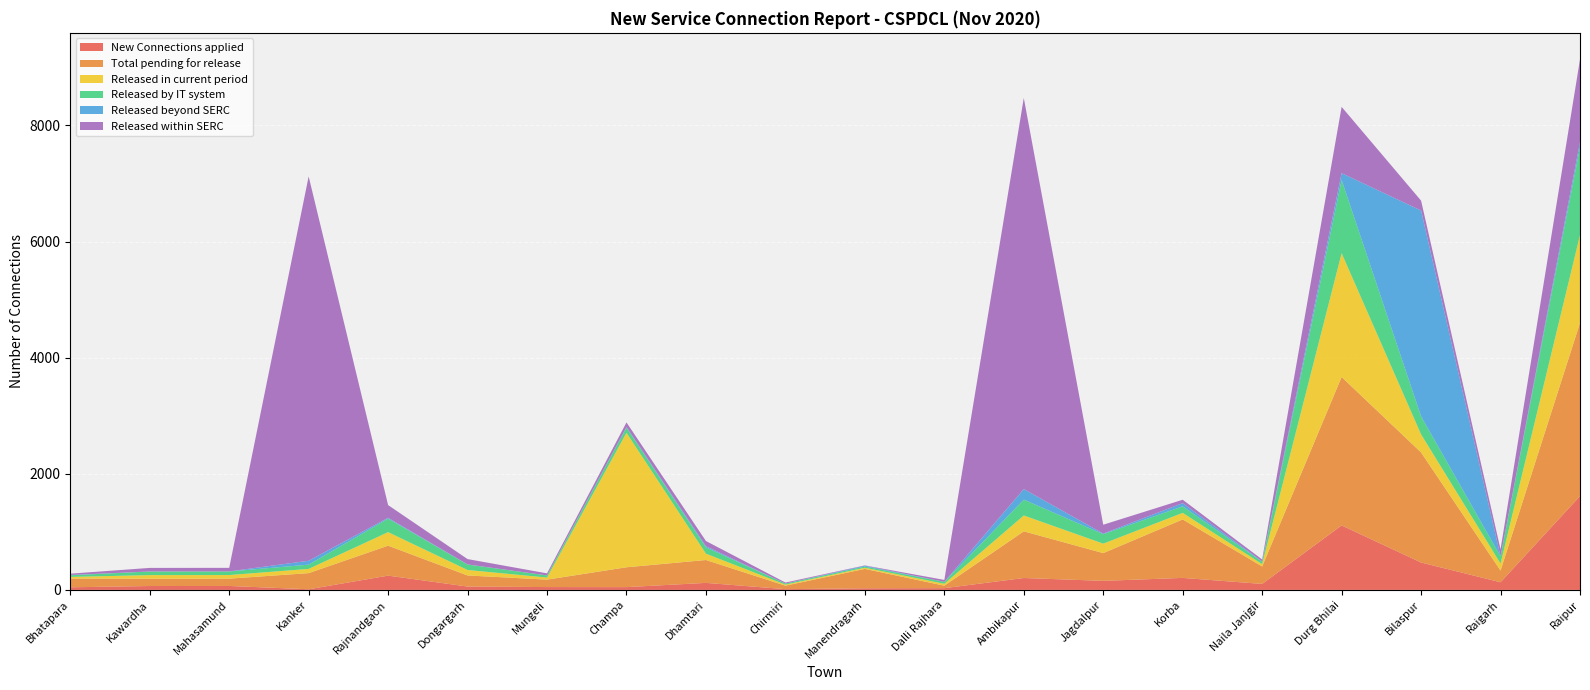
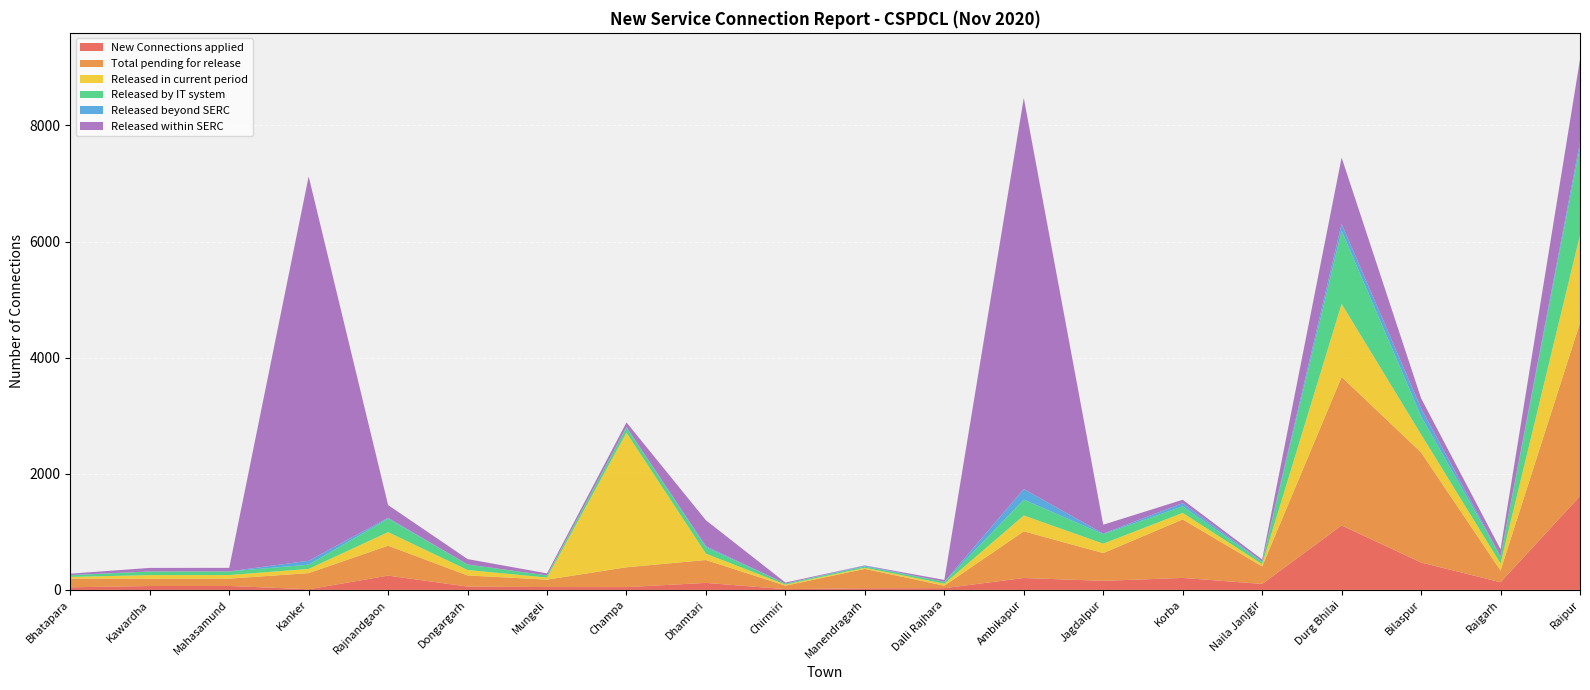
Released within SERC, Dhamtari: 100 -> 400
Released in current period, Durg Bhilai: 2100 -> 1300
Released beyond SERC, Bilaspur: 3500 -> 100
